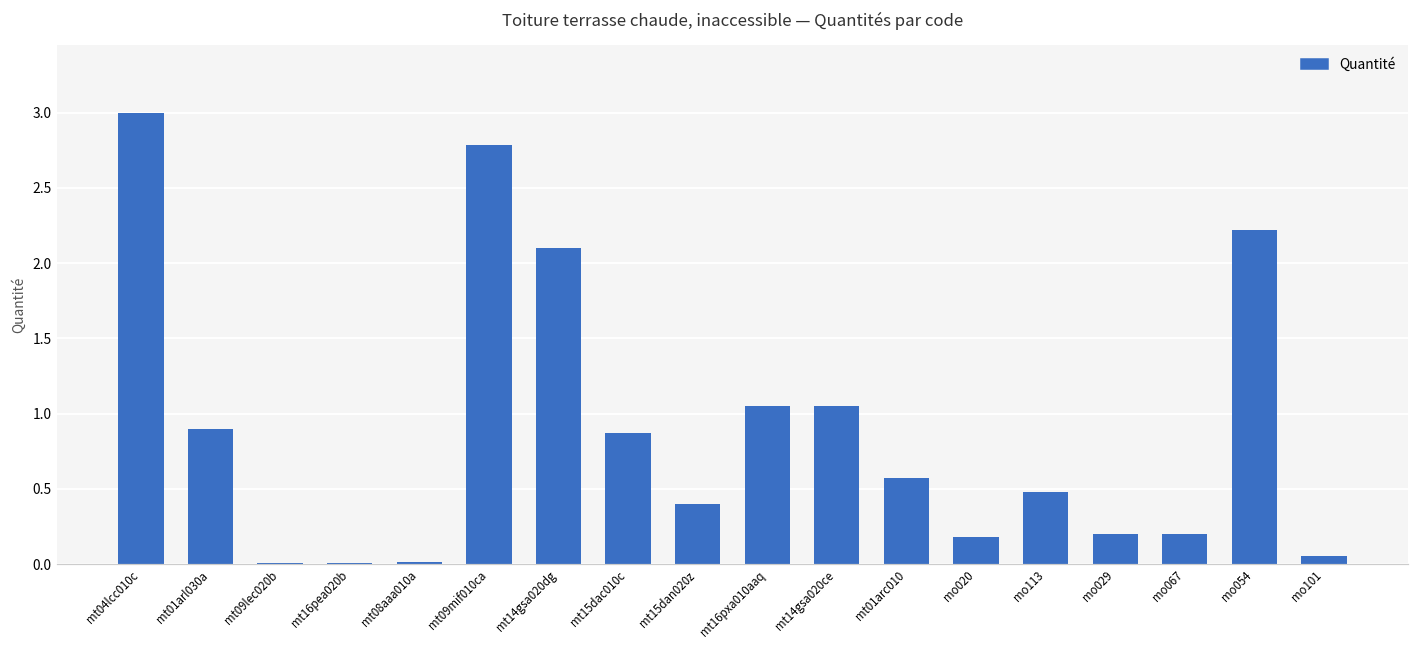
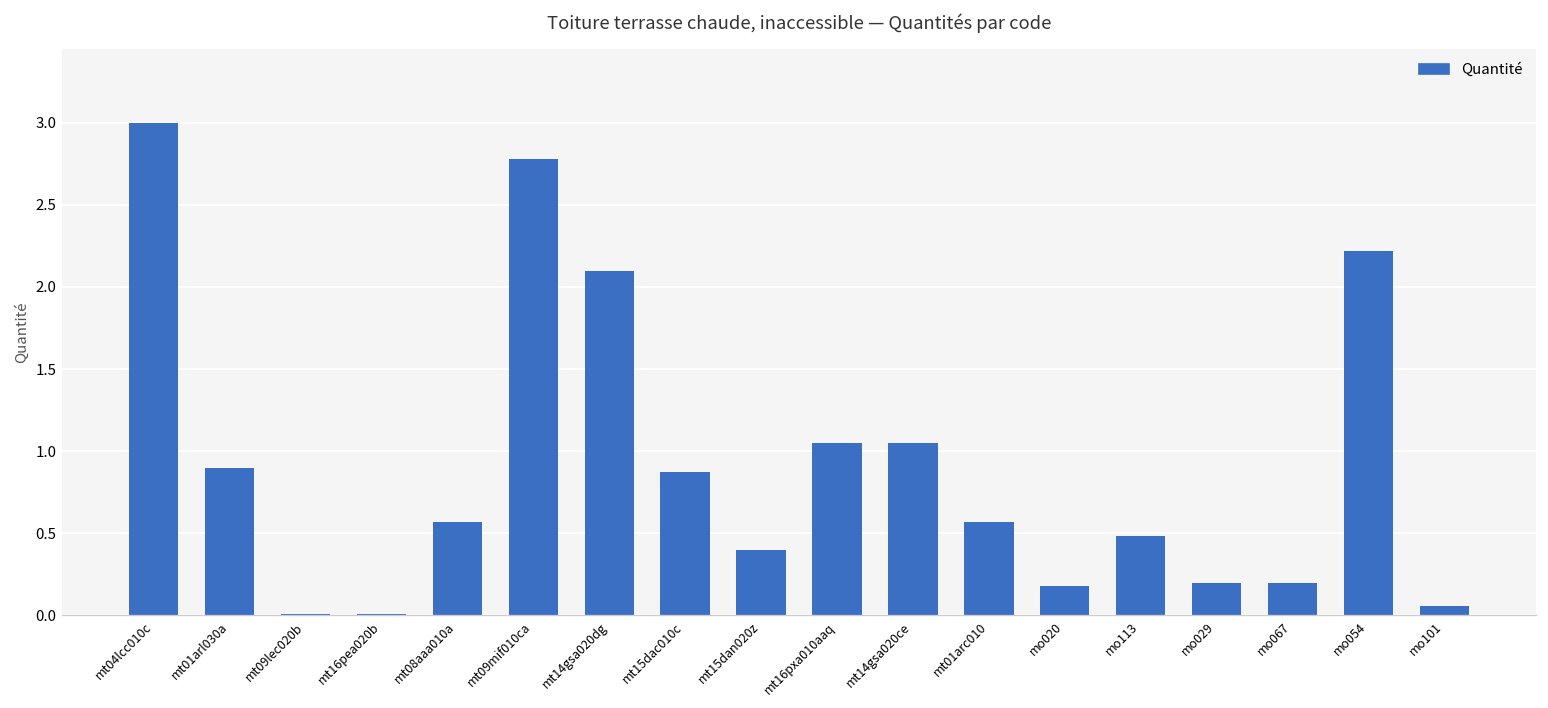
mt08aaa010a: 0.01 -> 0.57
